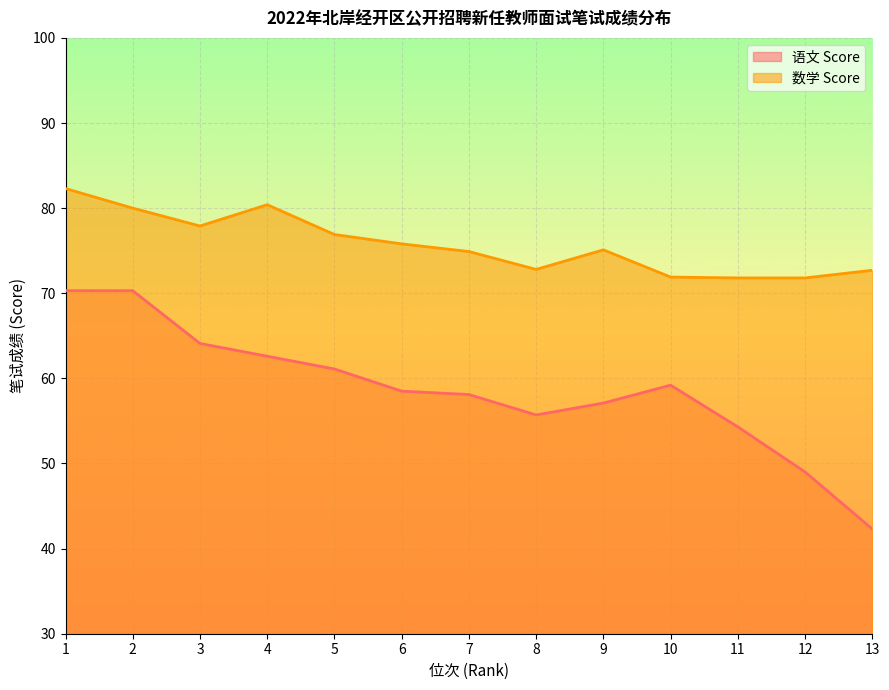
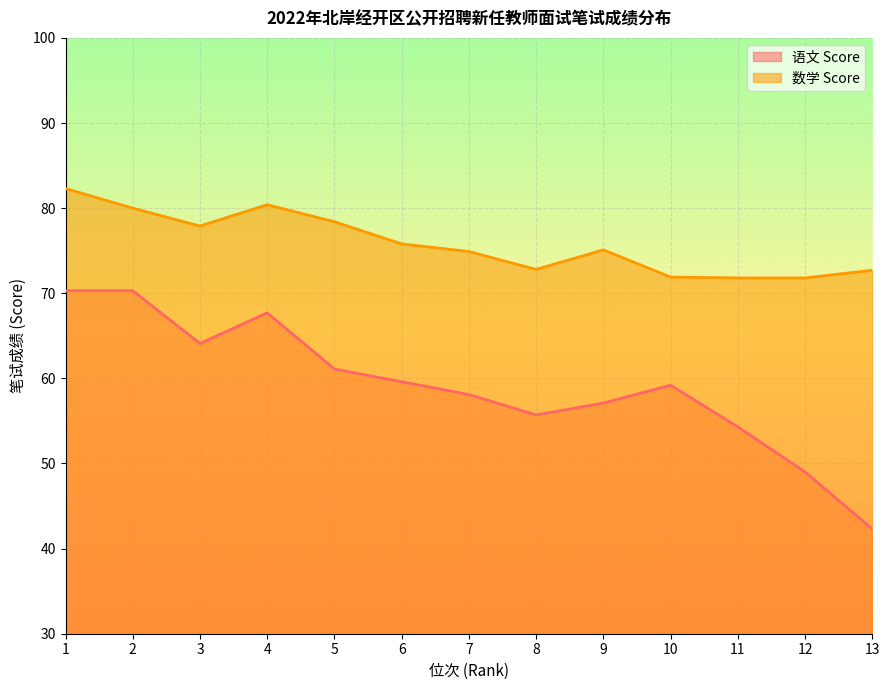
语文 Score, 4: 63 -> 68
数学 Score, 5: 77 -> 78
语文 Score, 6: 59 -> 60
